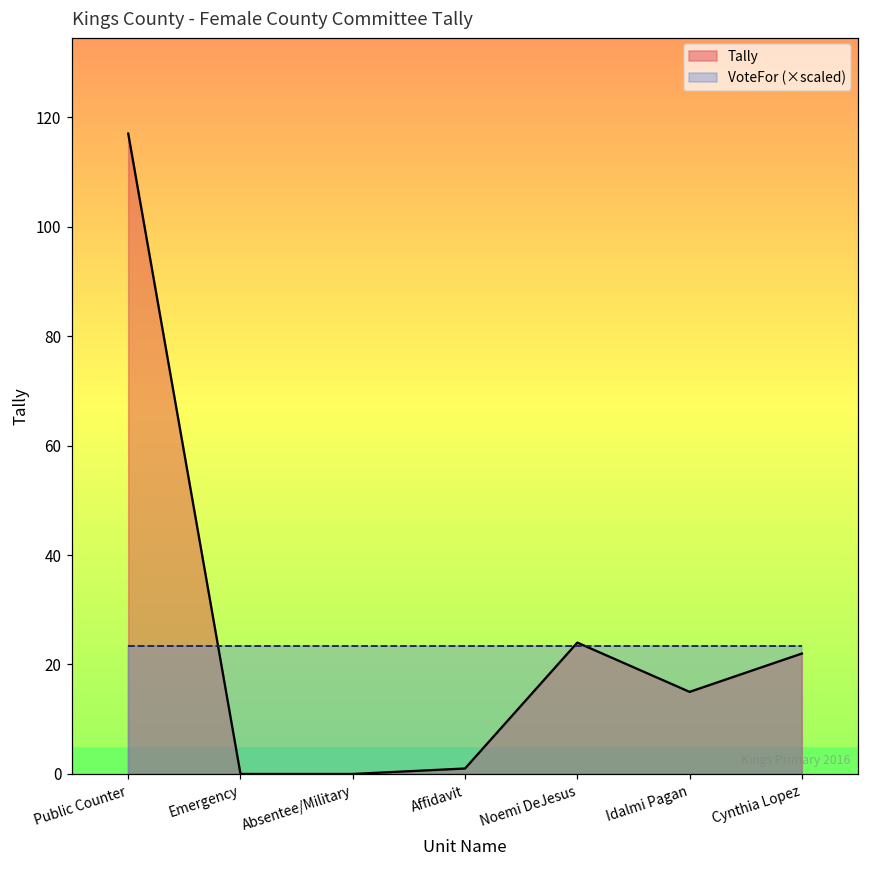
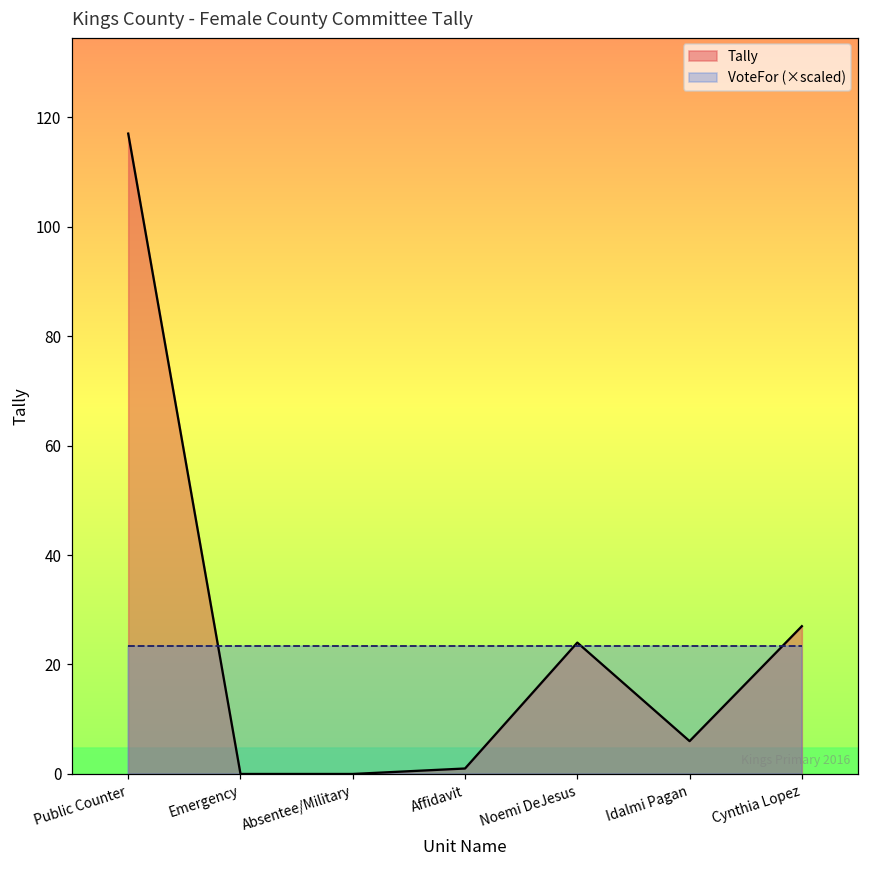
Tally, Idalmi Pagan: 15 -> 6
Tally, Cynthia Lopez: 22 -> 27
